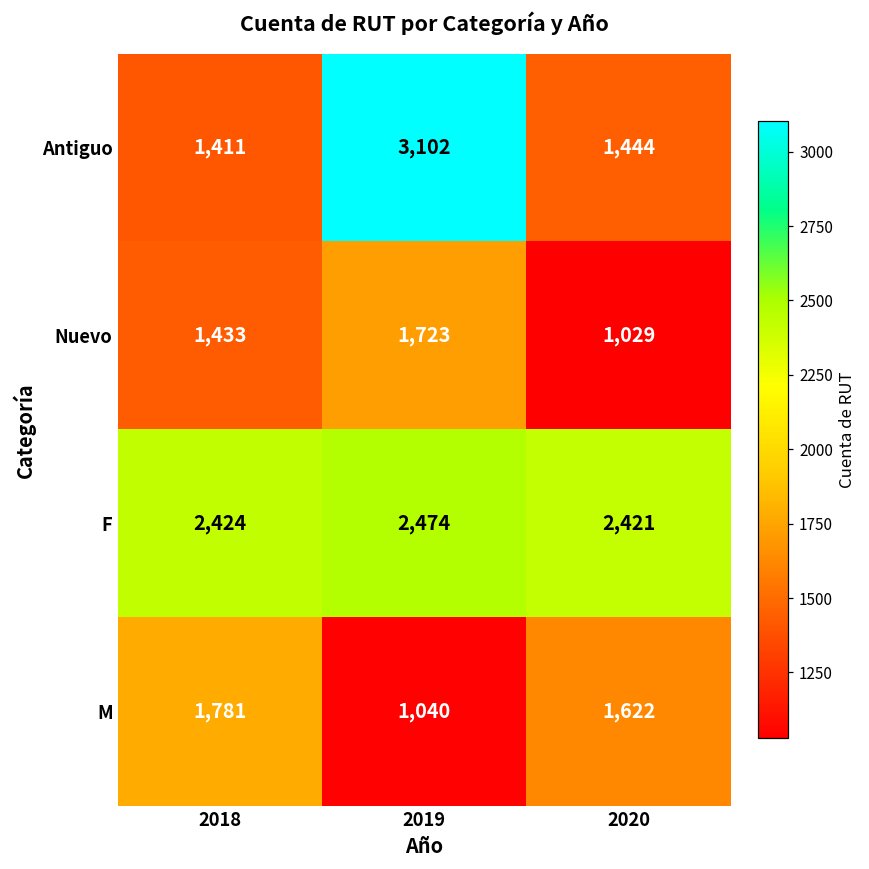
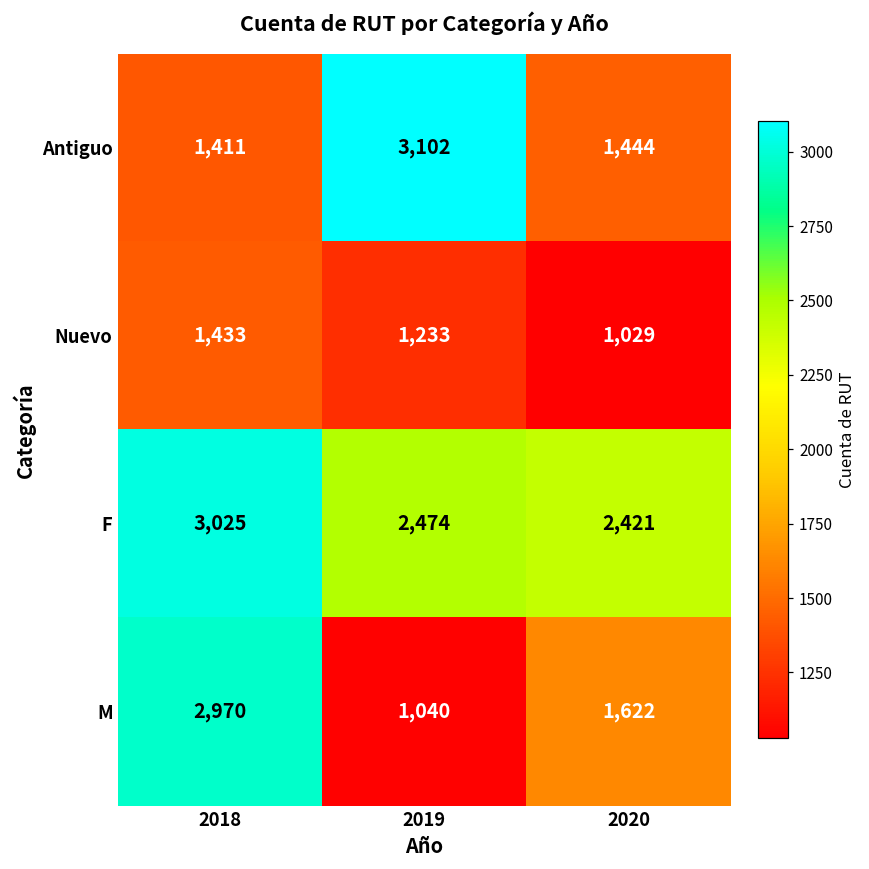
Nuevo, 2019: 1,723 -> 1,233
F, 2018: 2,424 -> 3,025
M, 2018: 1,781 -> 2,970
